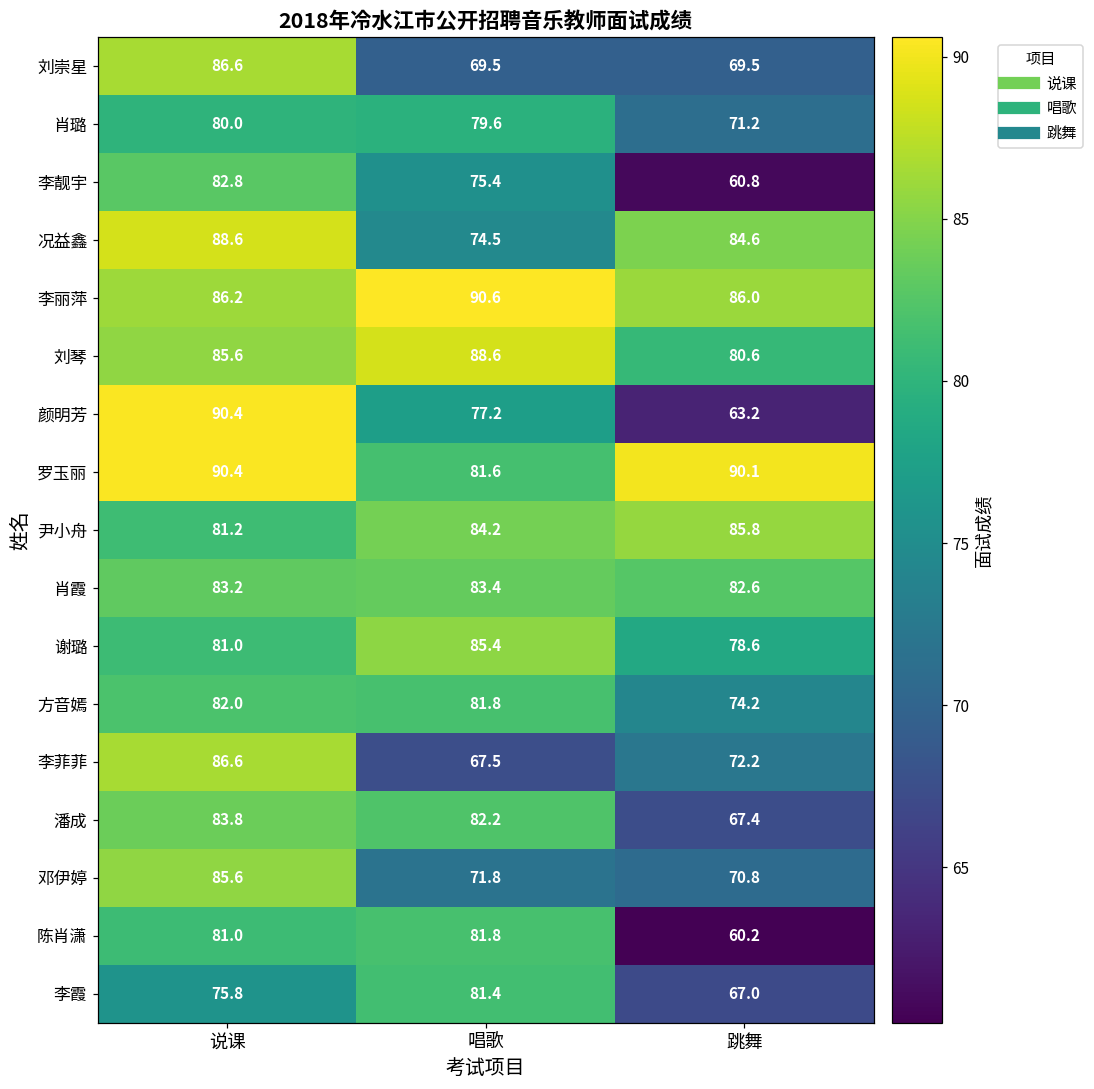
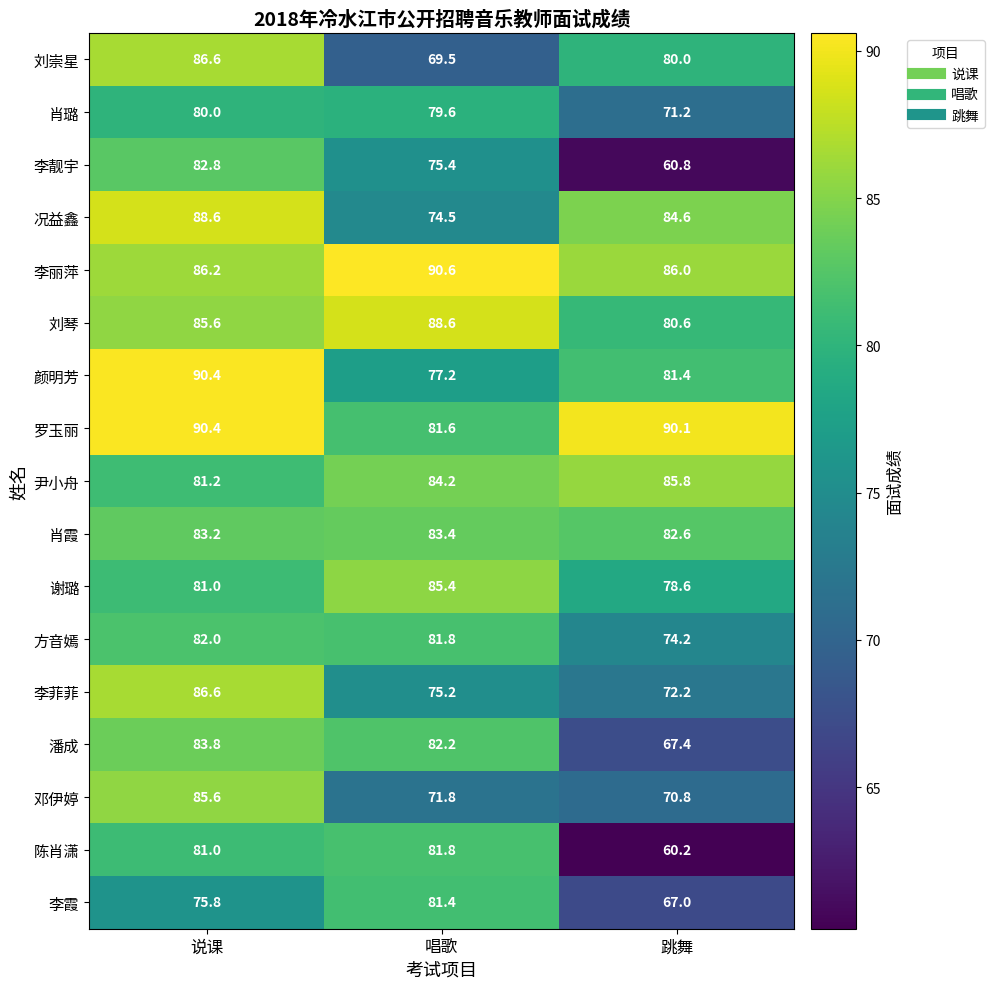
刘崇星, 跳舞: 69.5 -> 80.0
颜明芳, 跳舞: 63.2 -> 81.4
李菲菲, 唱歌: 67.5 -> 75.2
